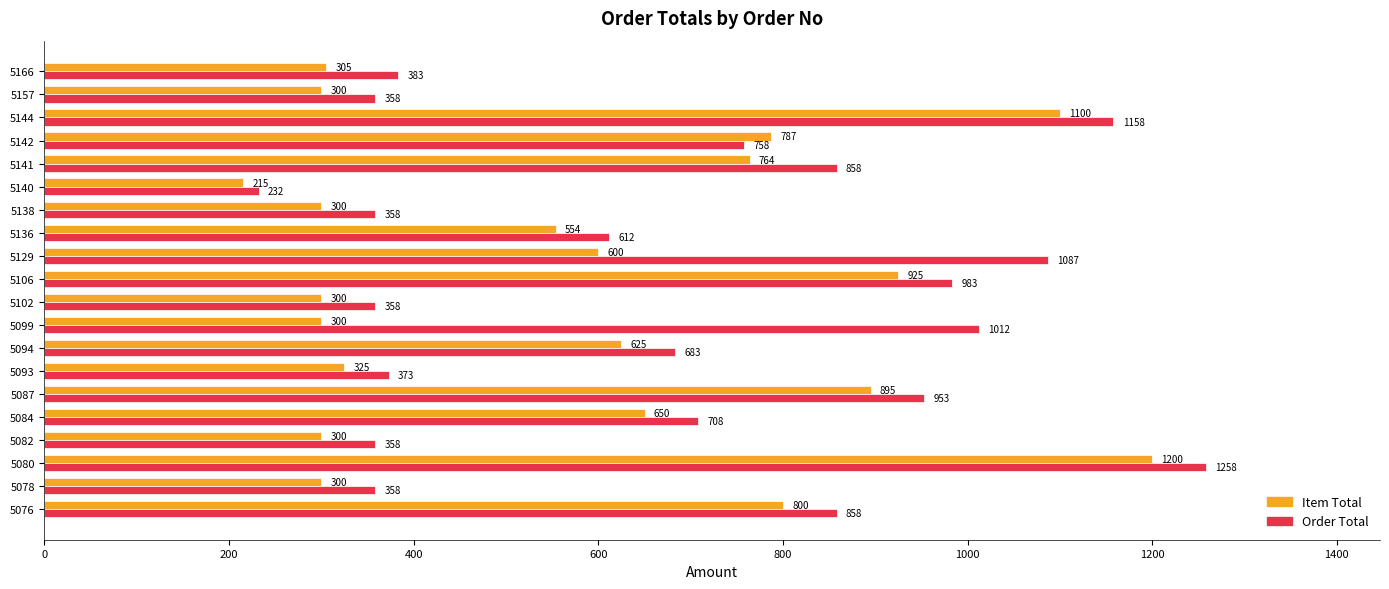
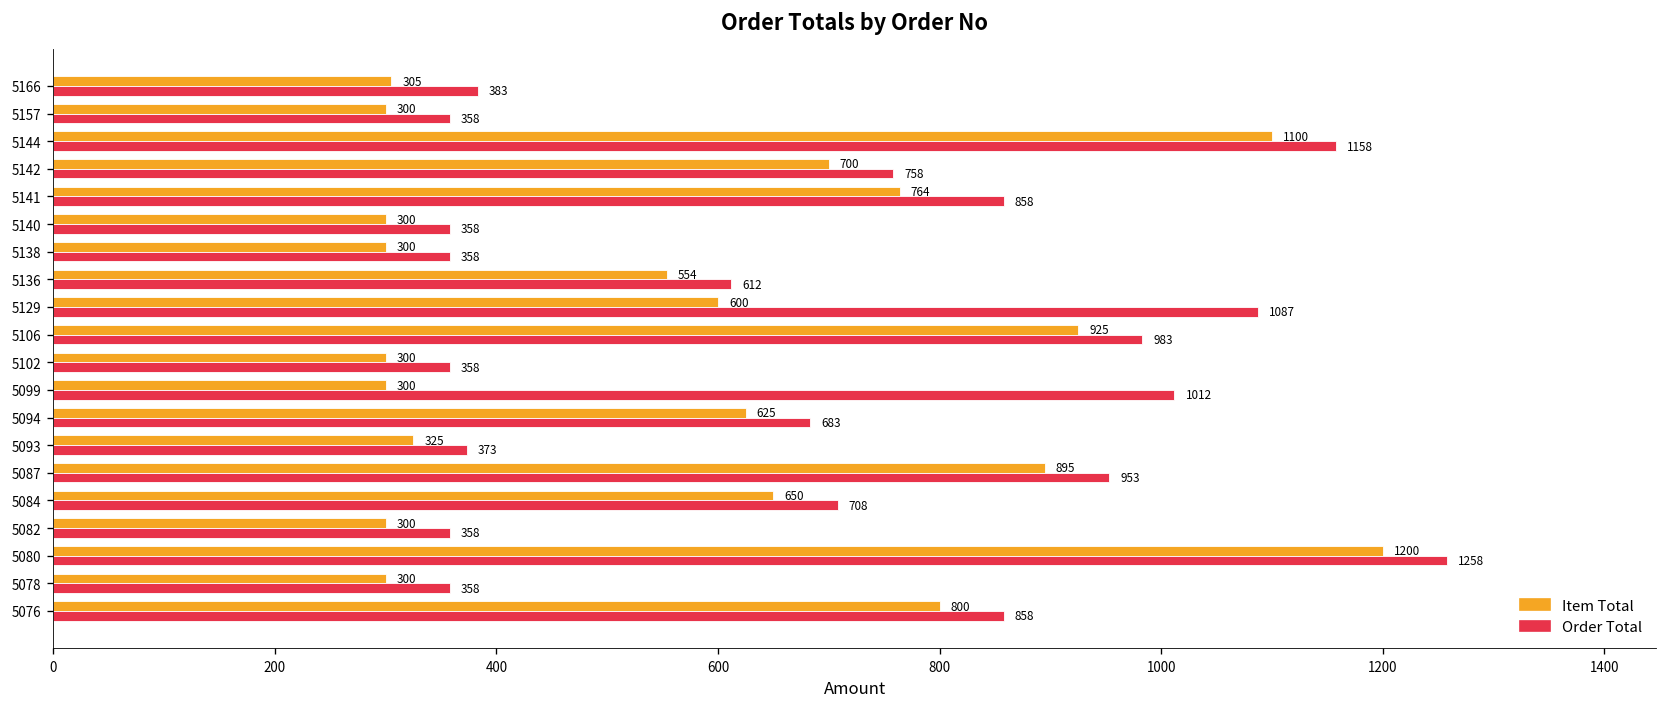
Item Total, 5142: 787 -> 700
Item Total, 5140: 215 -> 300
Order Total, 5140: 232 -> 358
